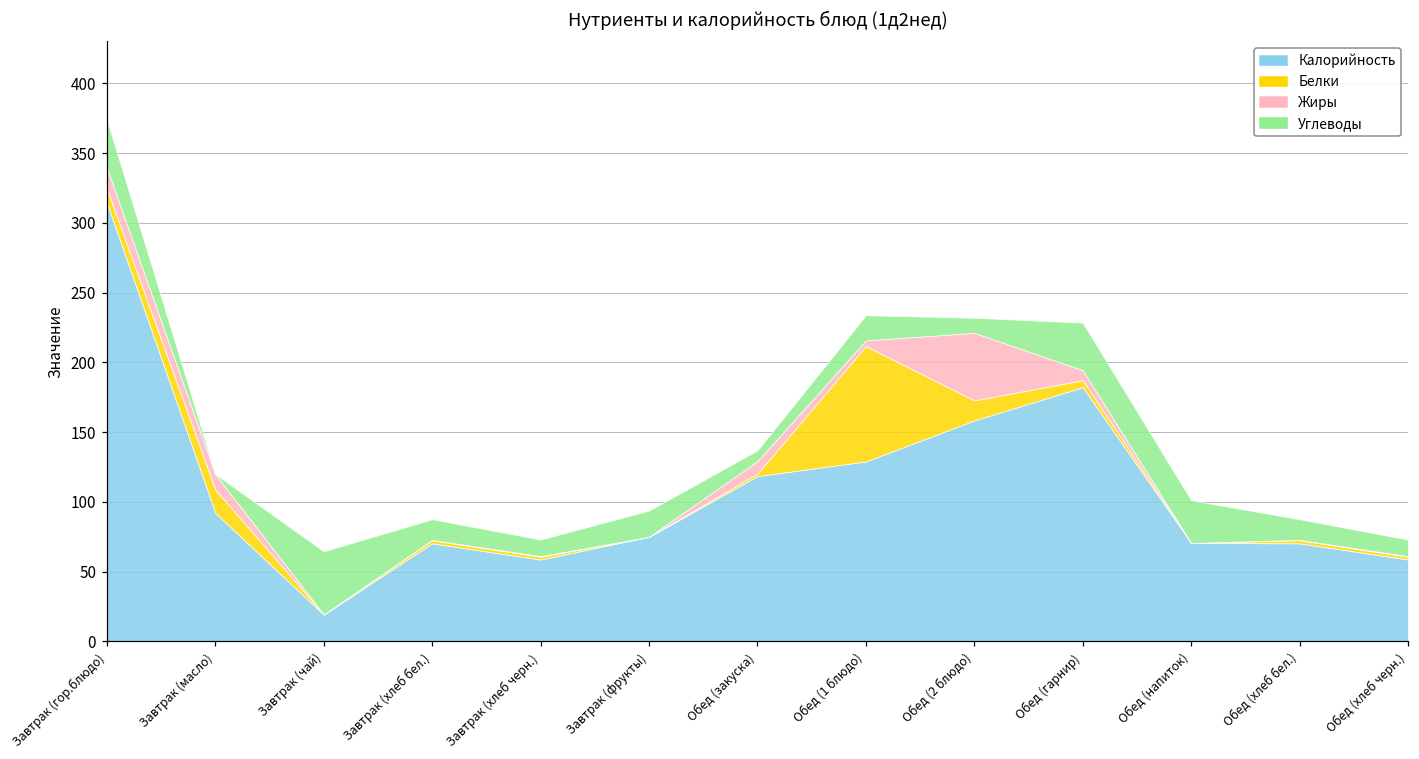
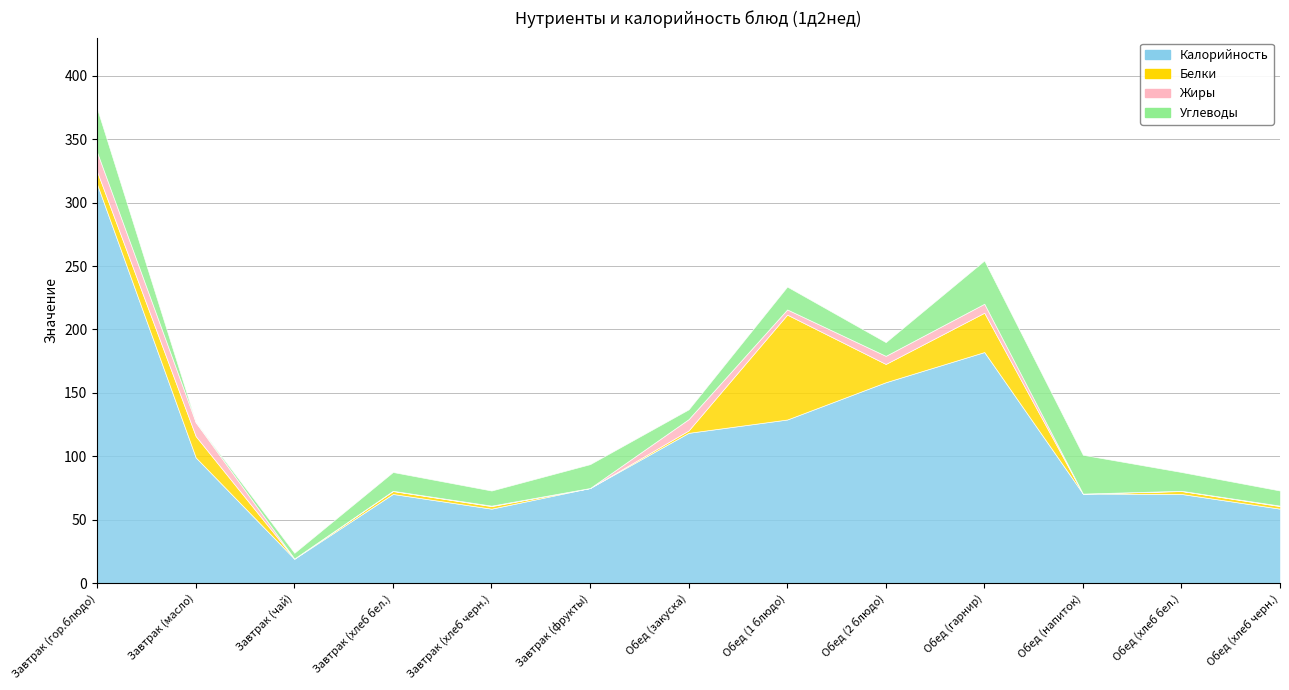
Калорийность, Завтрак (масло): 92 -> 99
Углеводы, Завтрак (чай): 45 -> 5
Жиры, Обед (2 блюдо): 48 -> 6
Белки, Обед (гарнир): 5 -> 31
